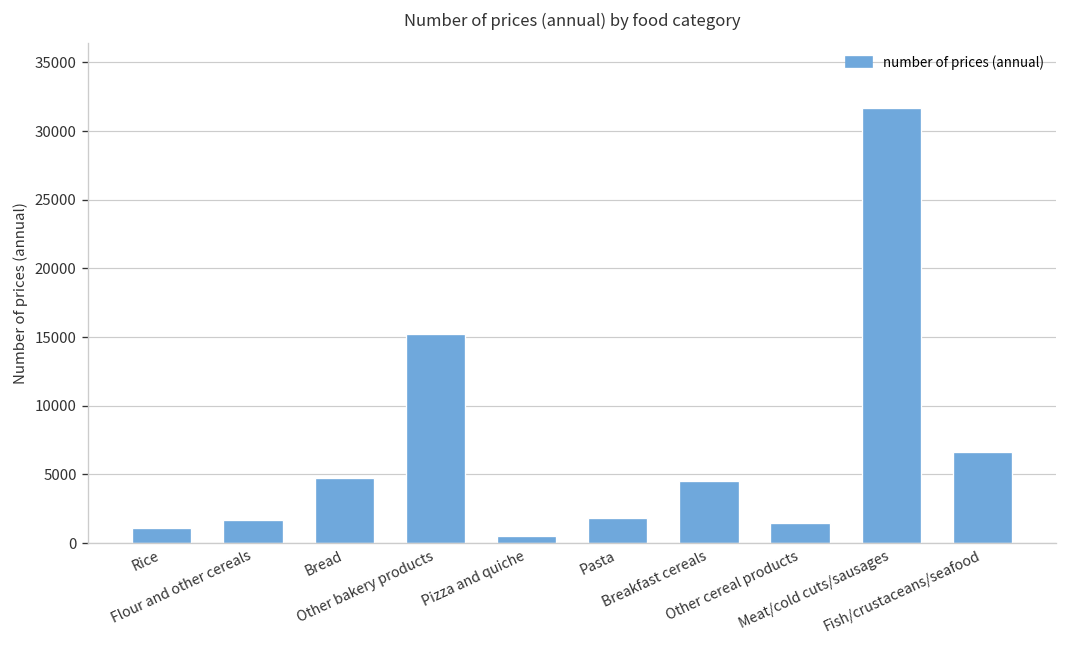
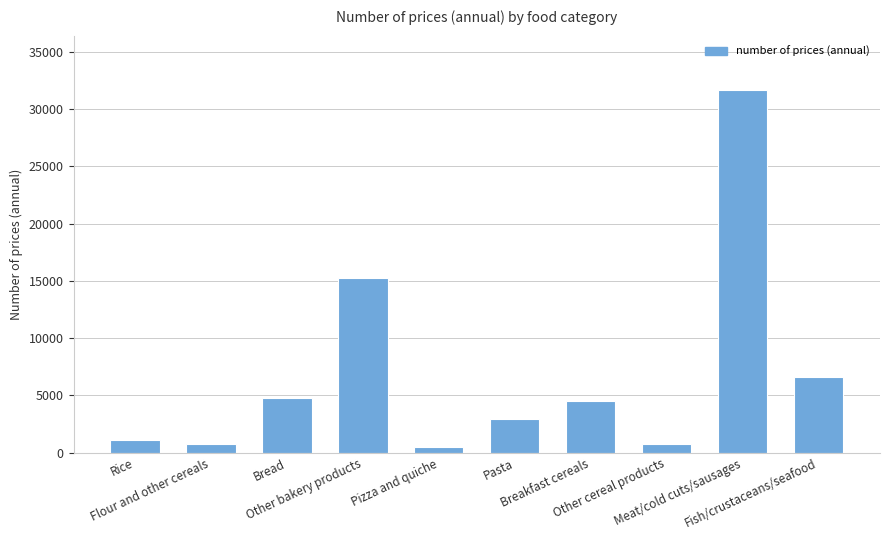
Flour and other cereals: 1700 -> 700
Pasta: 1800 -> 2900
Other cereal products: 1500 -> 700
